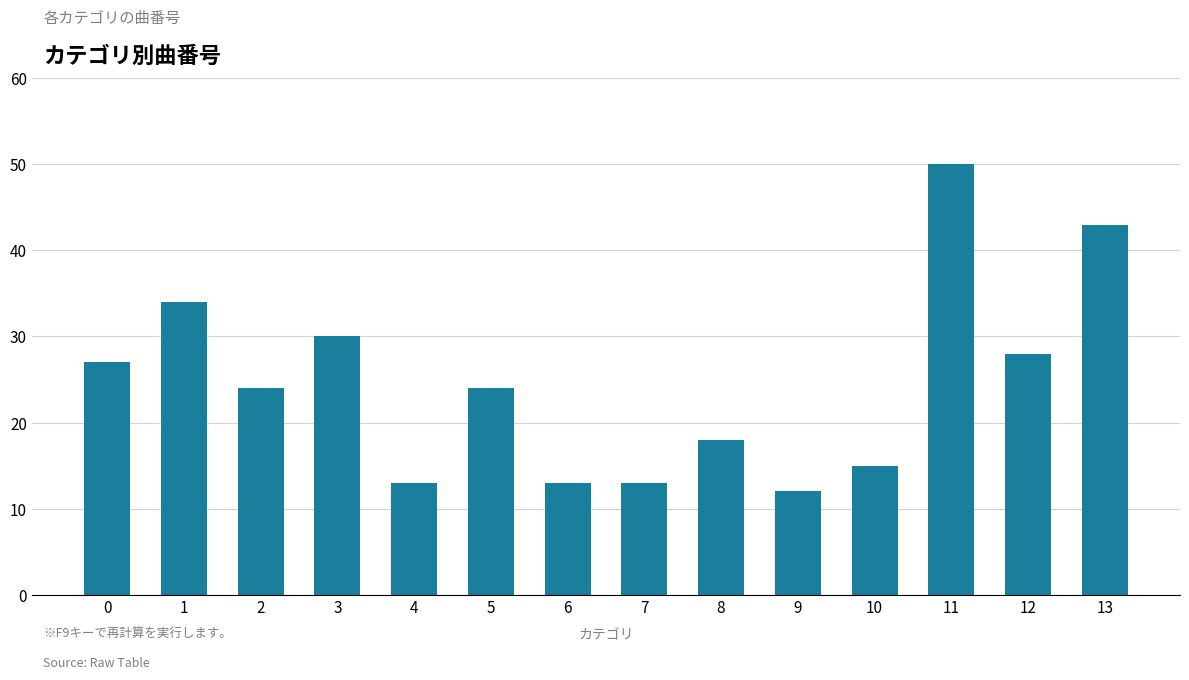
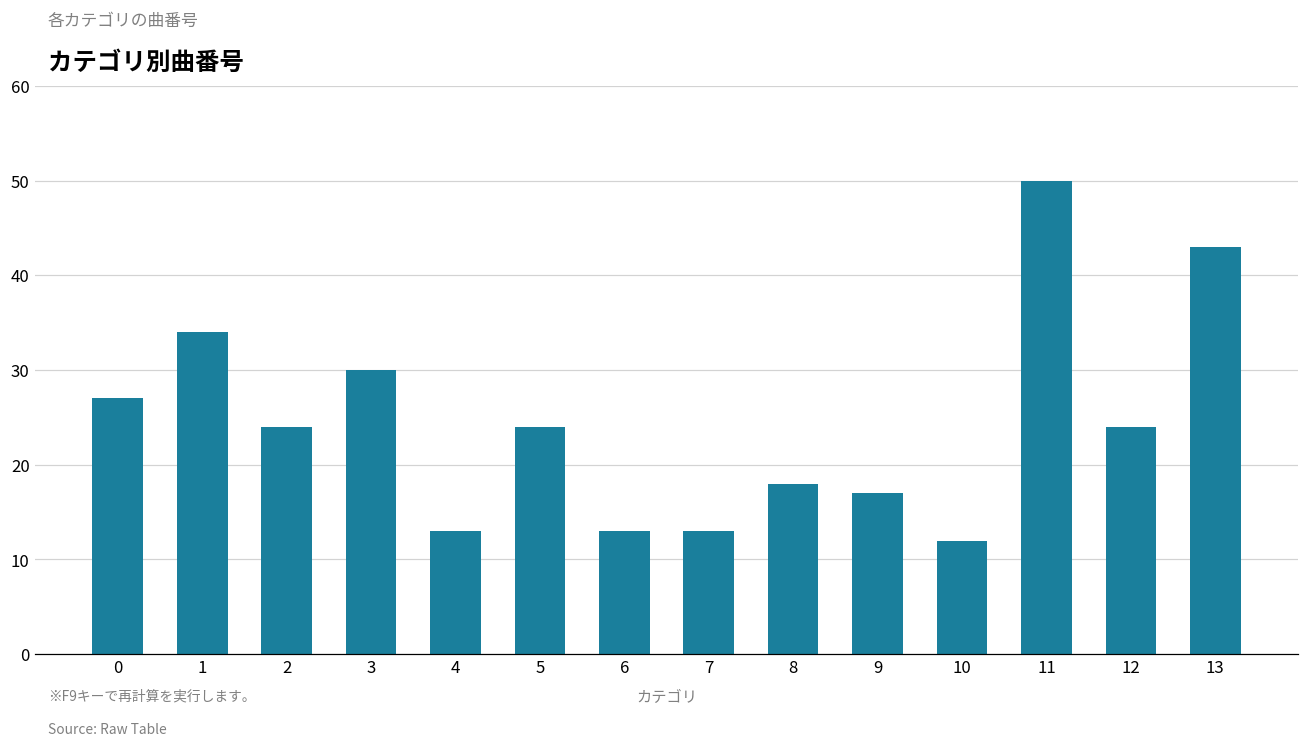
9: 12 -> 17
10: 15 -> 12
12: 28 -> 24
